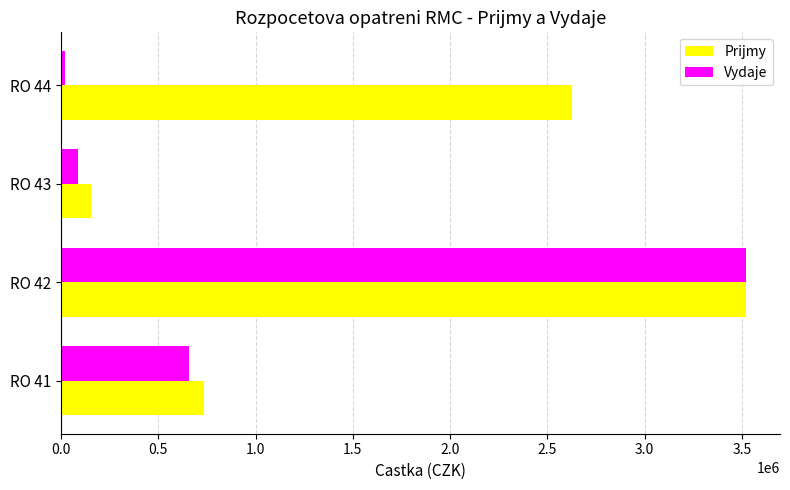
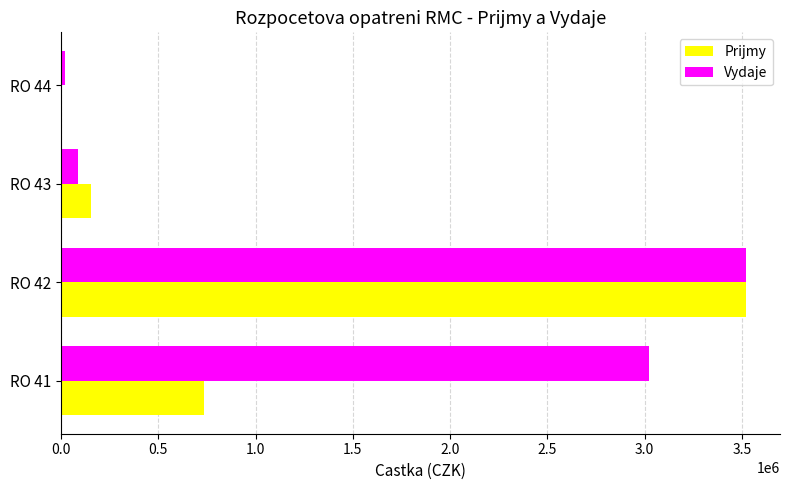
Prijmy, RO 44: 2630000 -> 0
Vydaje, RO 41: 660000 -> 3020000
